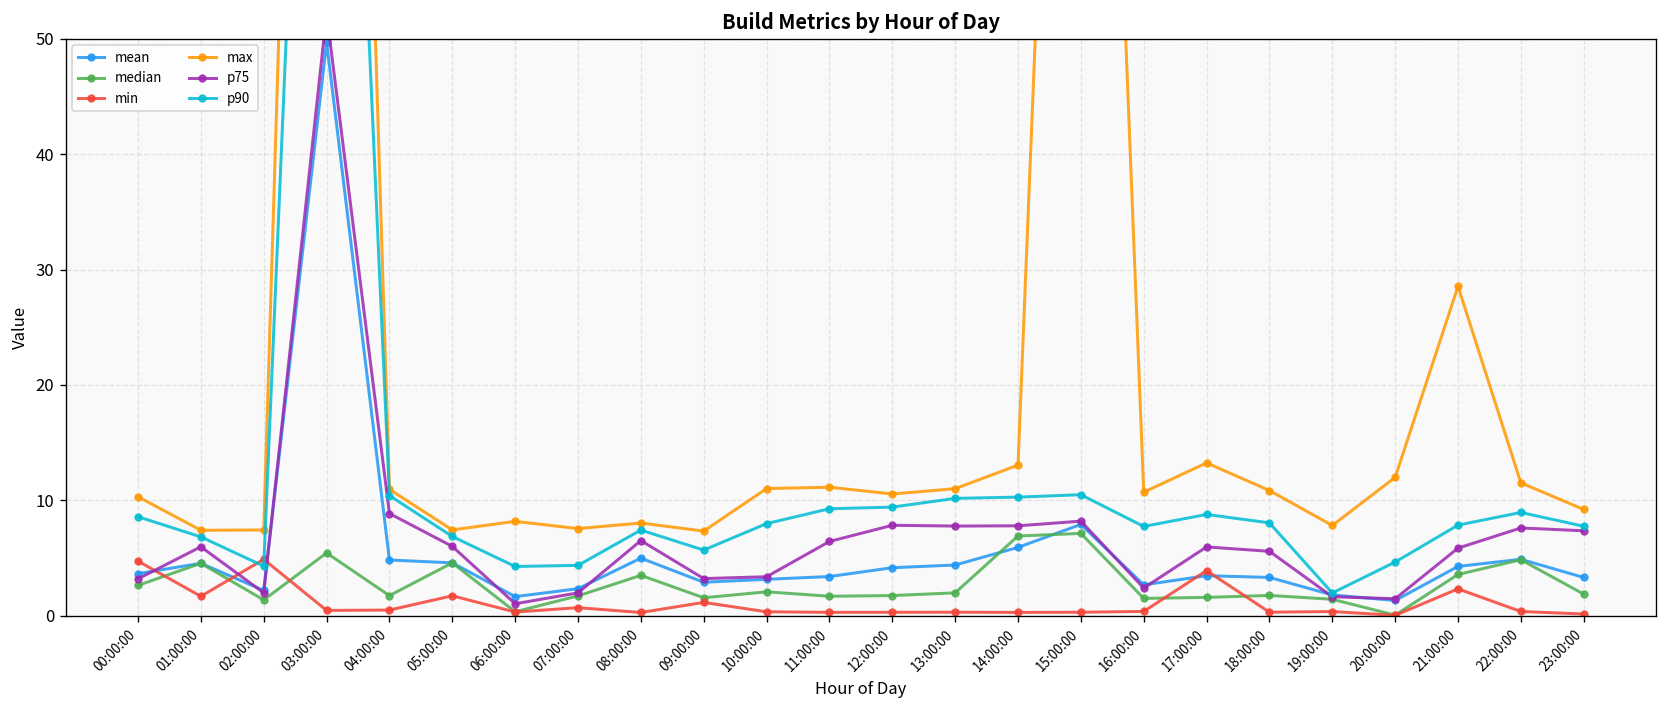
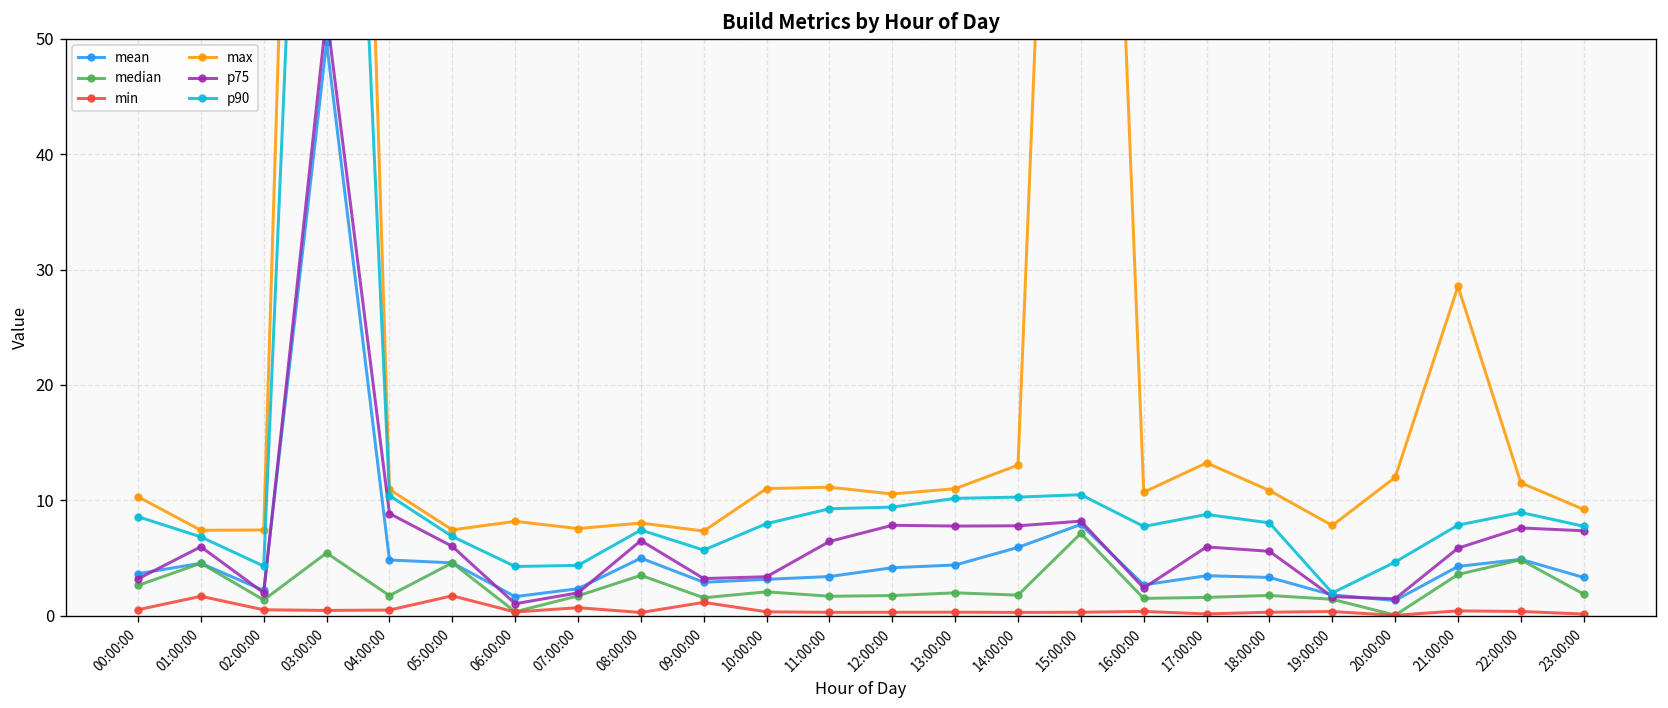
min, 00:00:00: 5 -> 1
min, 02:00:00: 5 -> 1
median, 14:00:00: 7 -> 2
min, 17:00:00: 4 -> 0
min, 21:00:00: 2 -> 0
